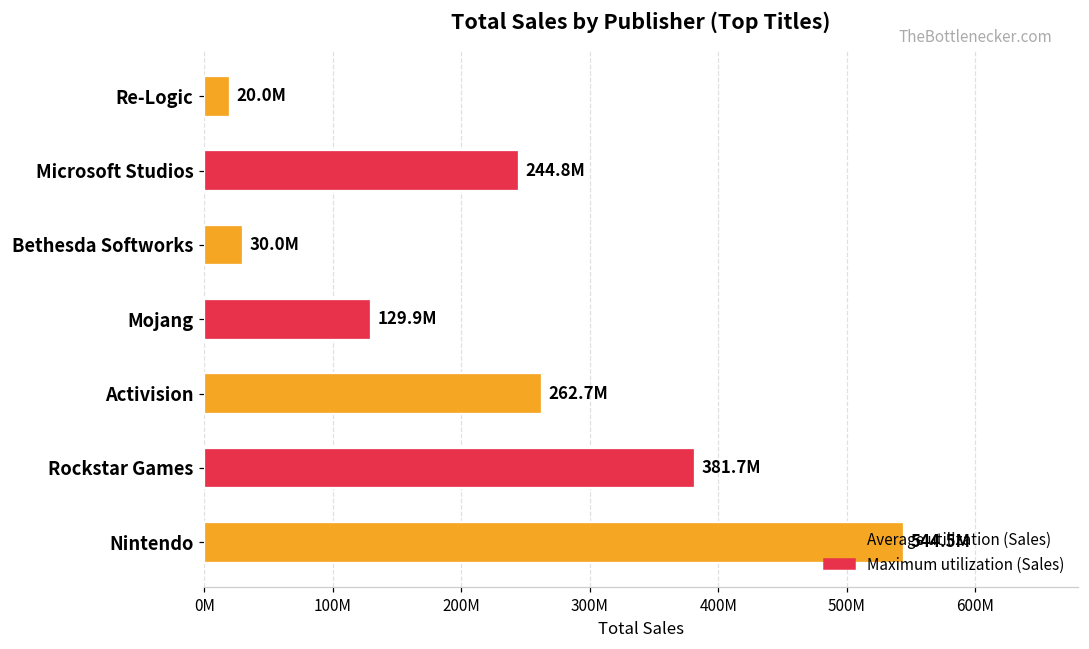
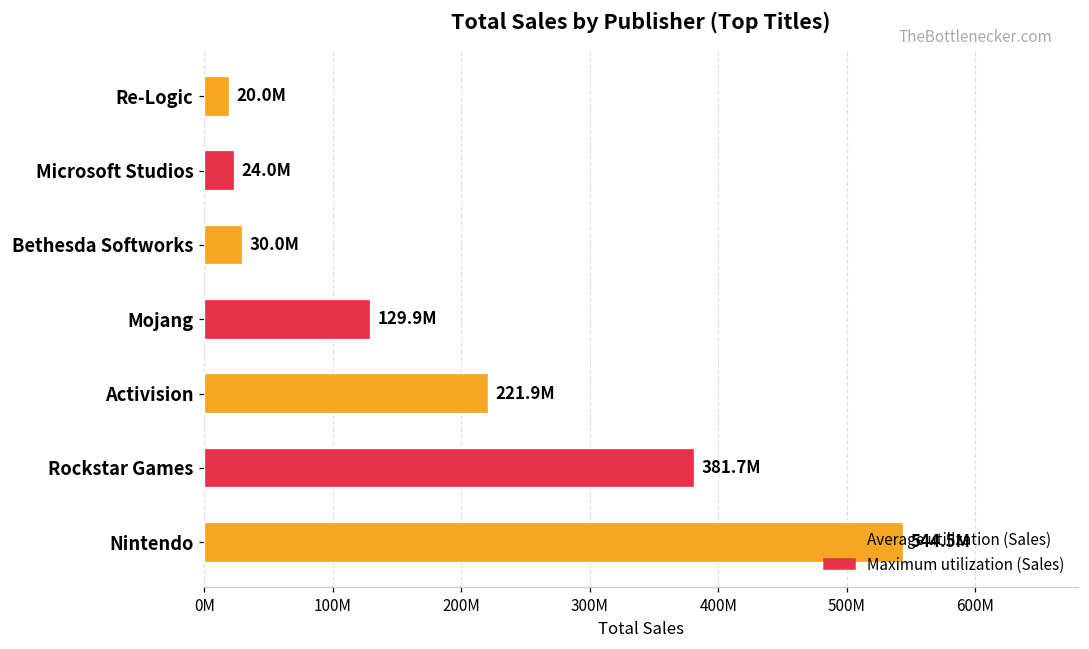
Microsoft Studios: 244.8M -> 24.0M
Activision: 262.7M -> 221.9M
